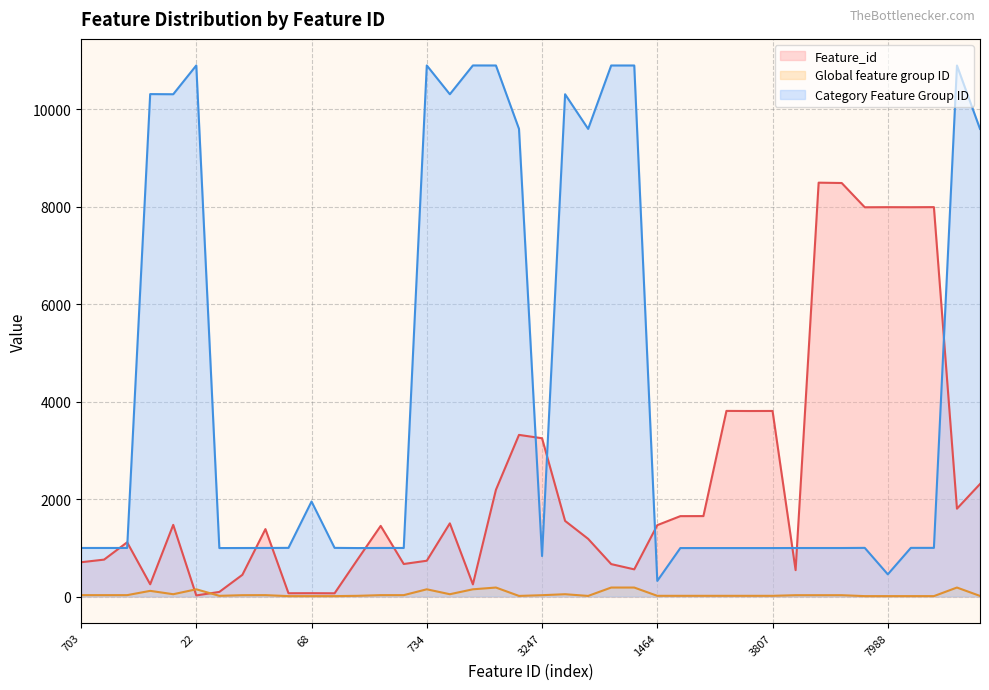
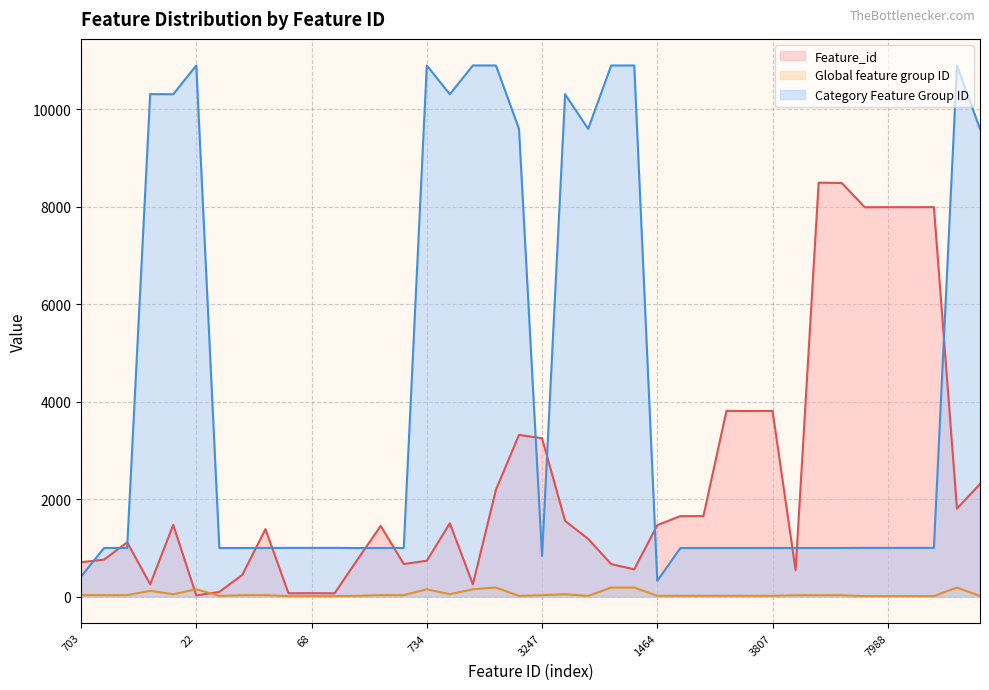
Category Feature Group ID, 703: 1000 -> 400
Category Feature Group ID, 68: 1900 -> 1000
Category Feature Group ID, 7988: 500 -> 1000
